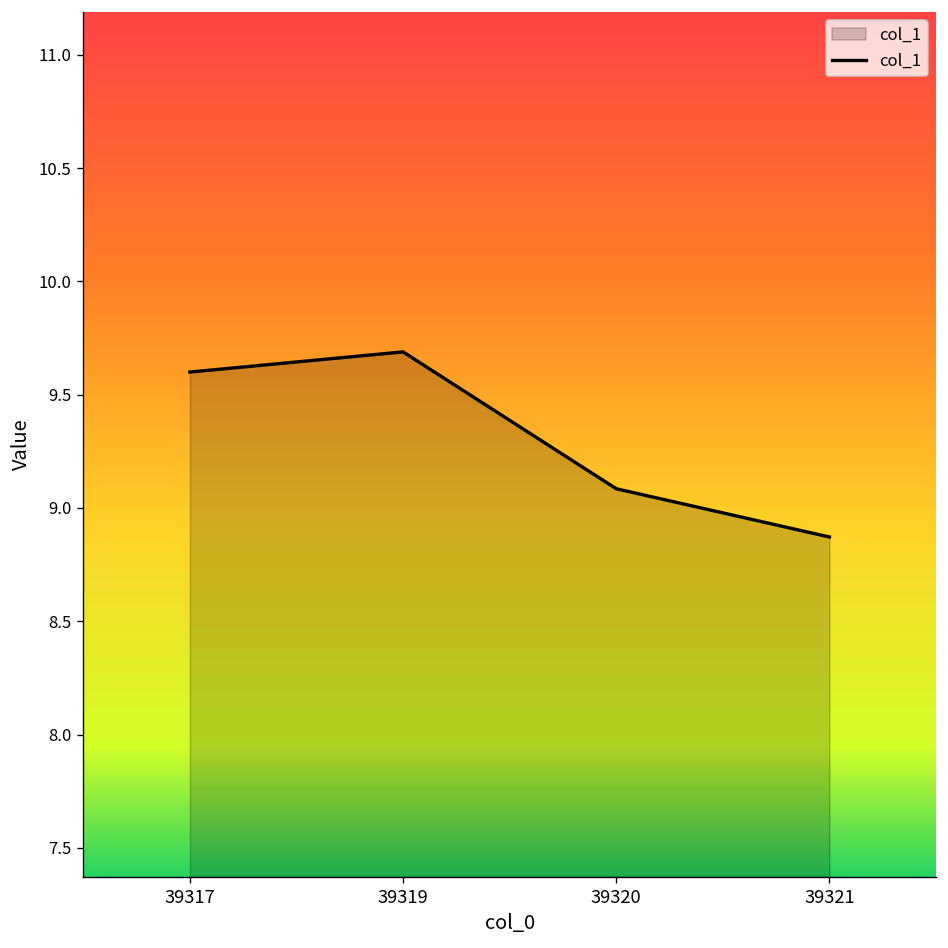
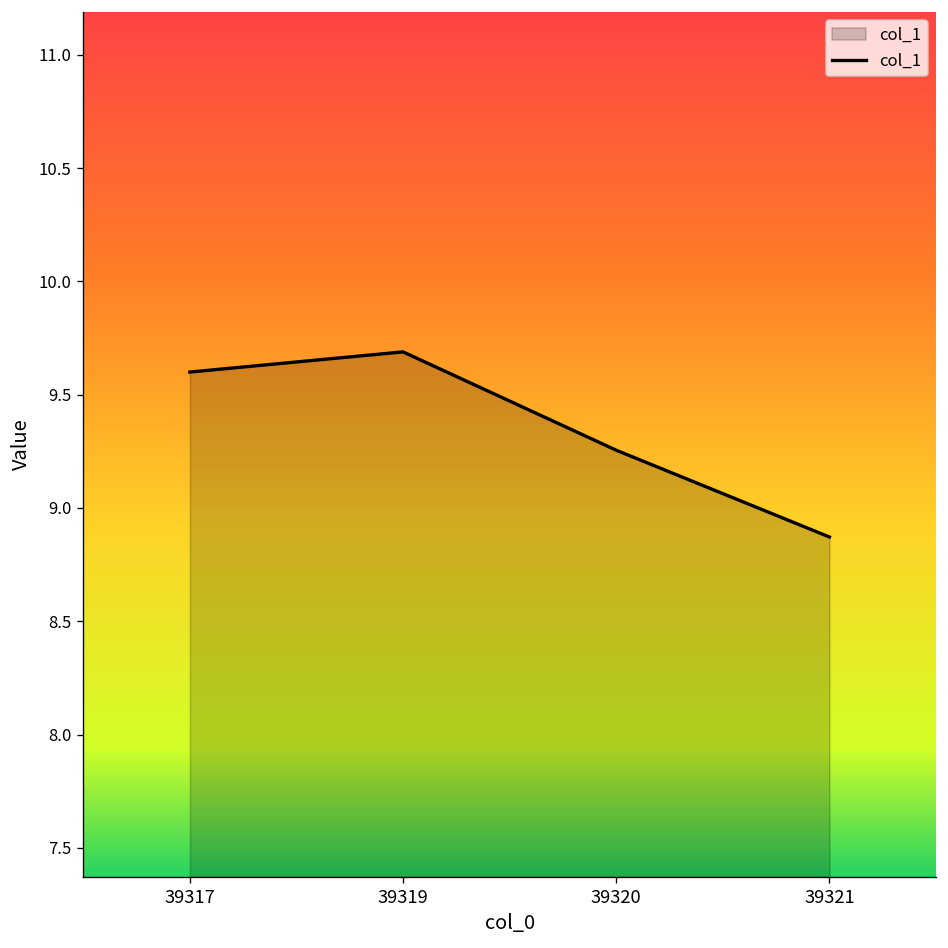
39320: 9.09 -> 9.26
